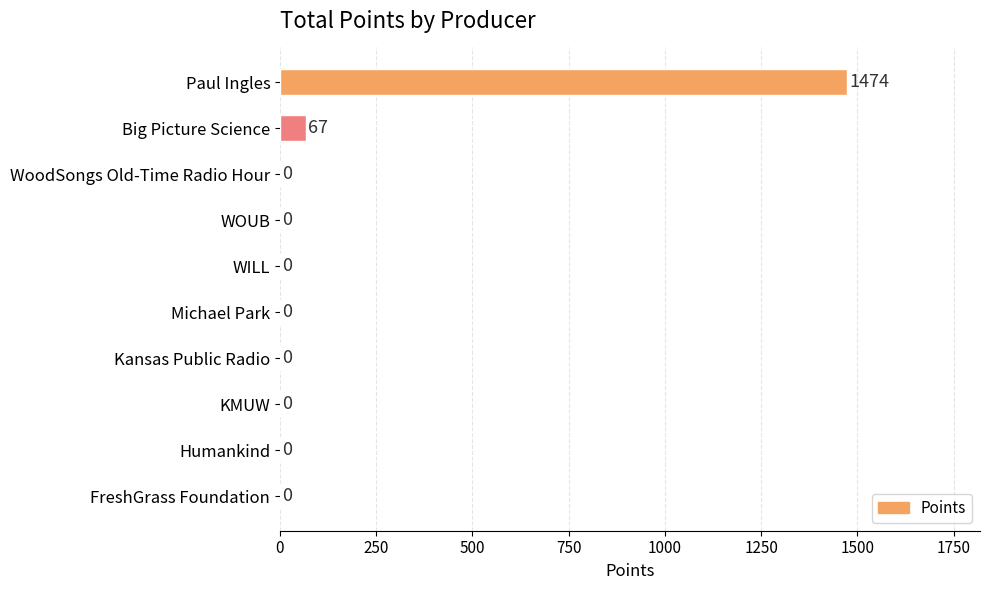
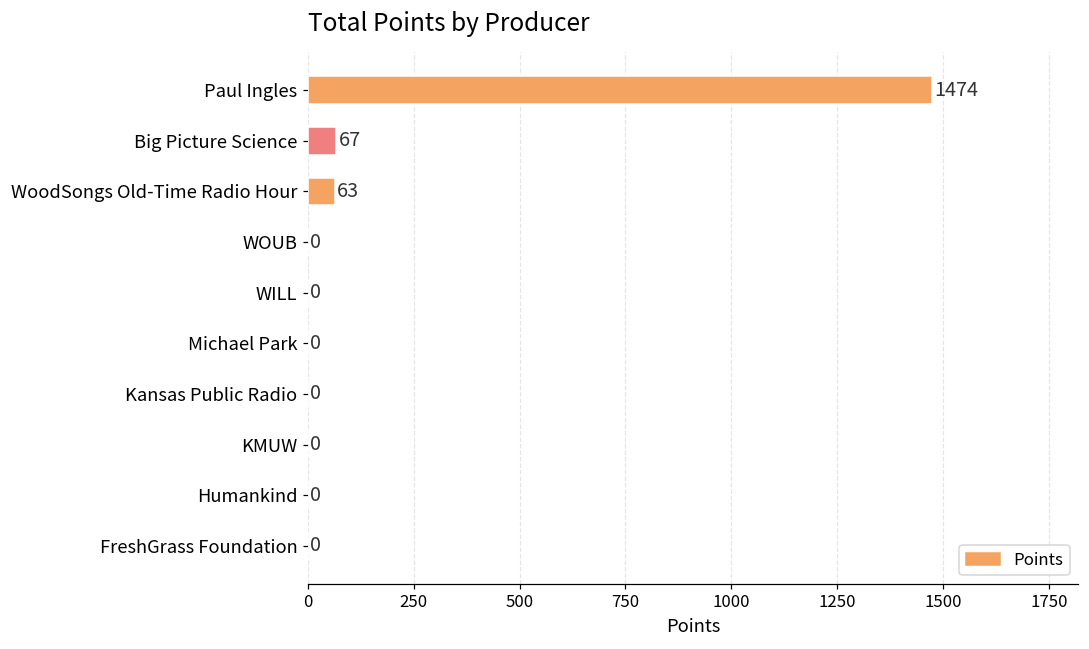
WoodSongs Old-Time Radio Hour: 0 -> 63
